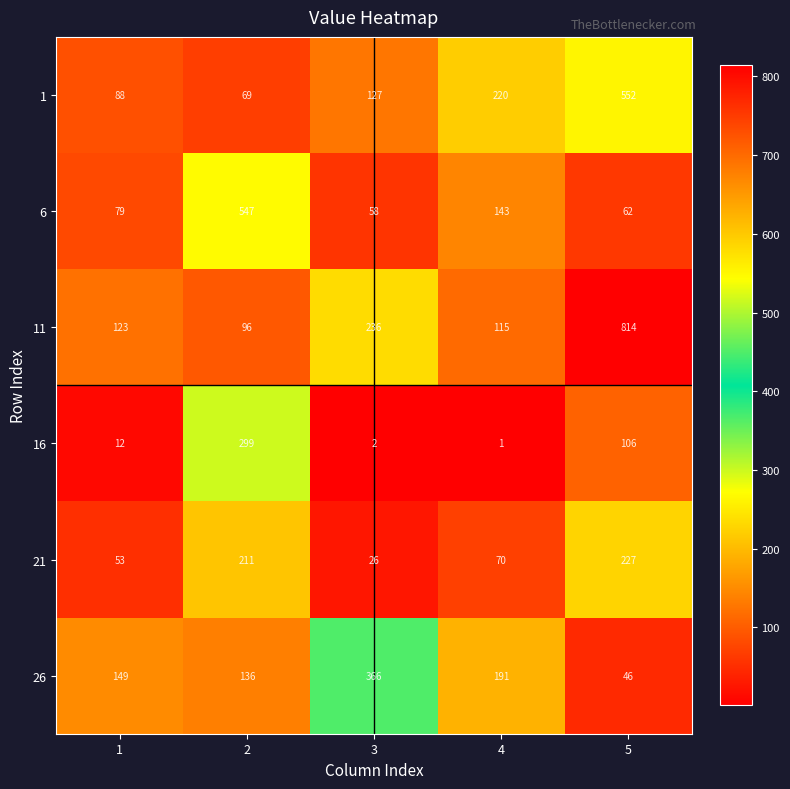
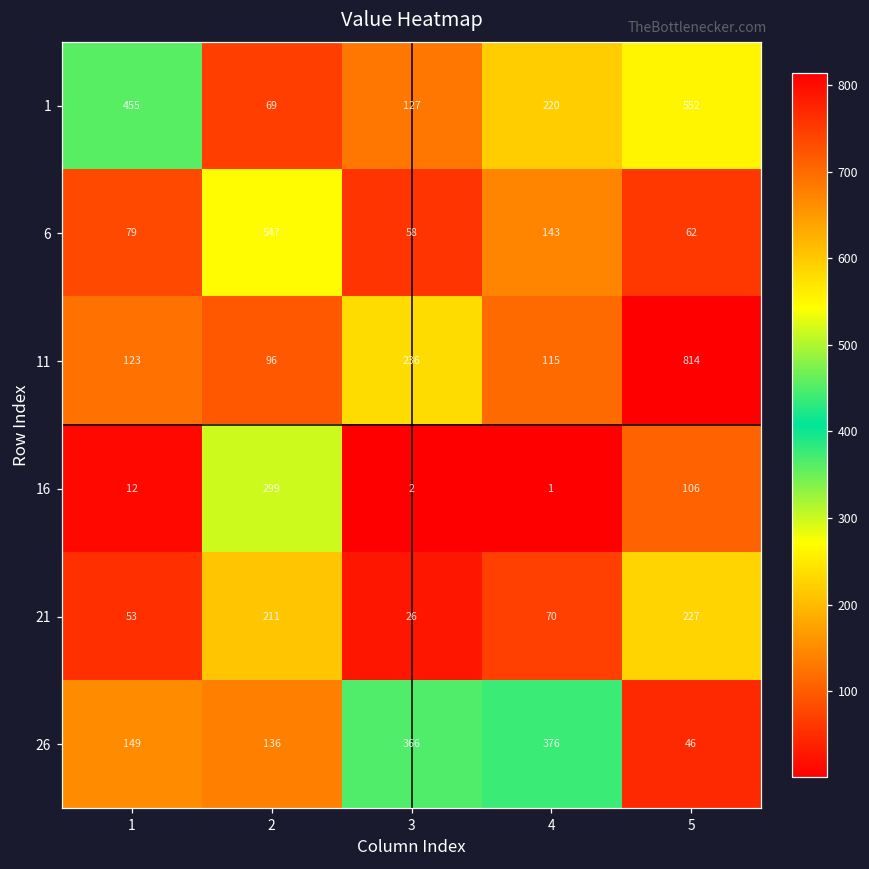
1, 1: 88 -> 455
26, 4: 191 -> 376
